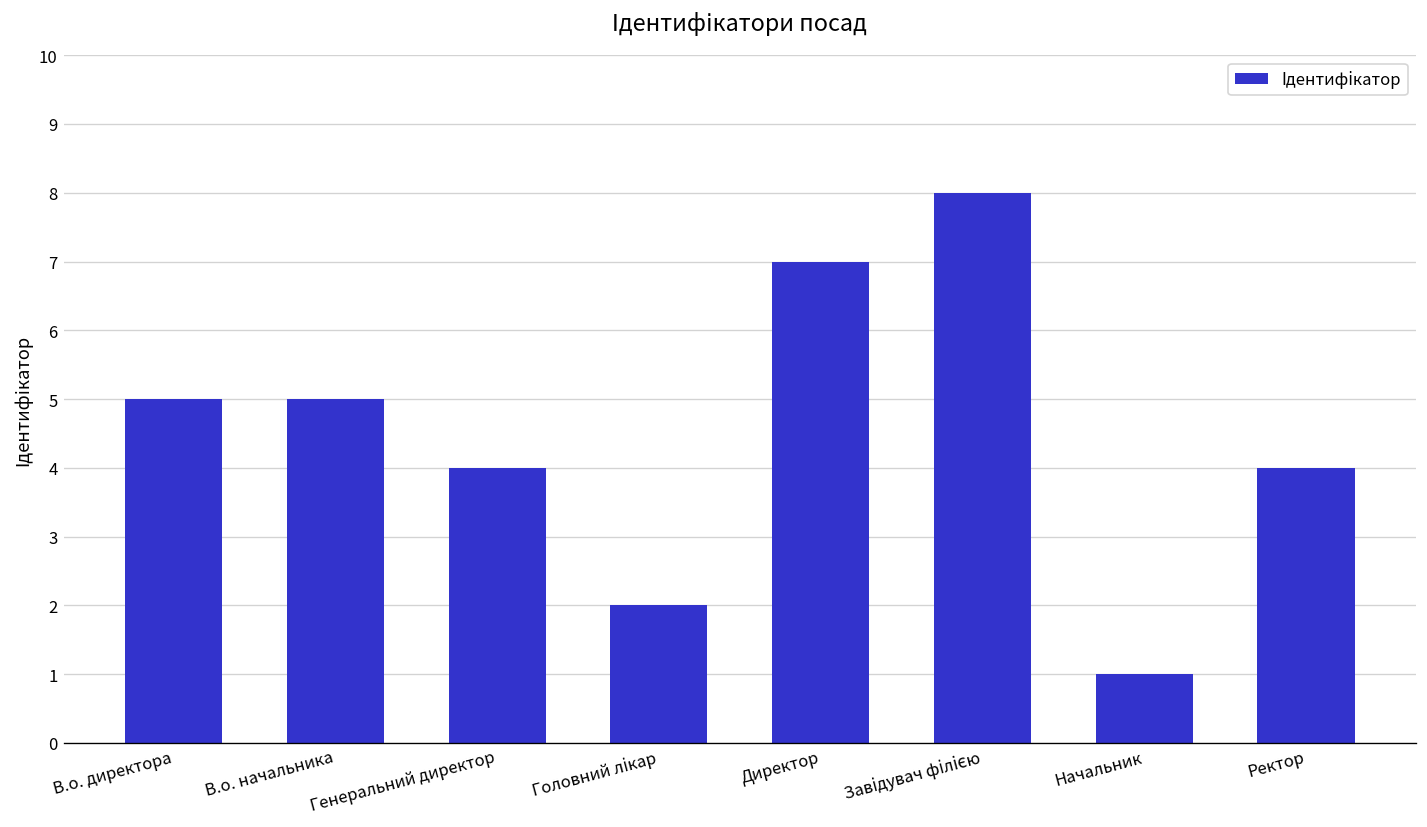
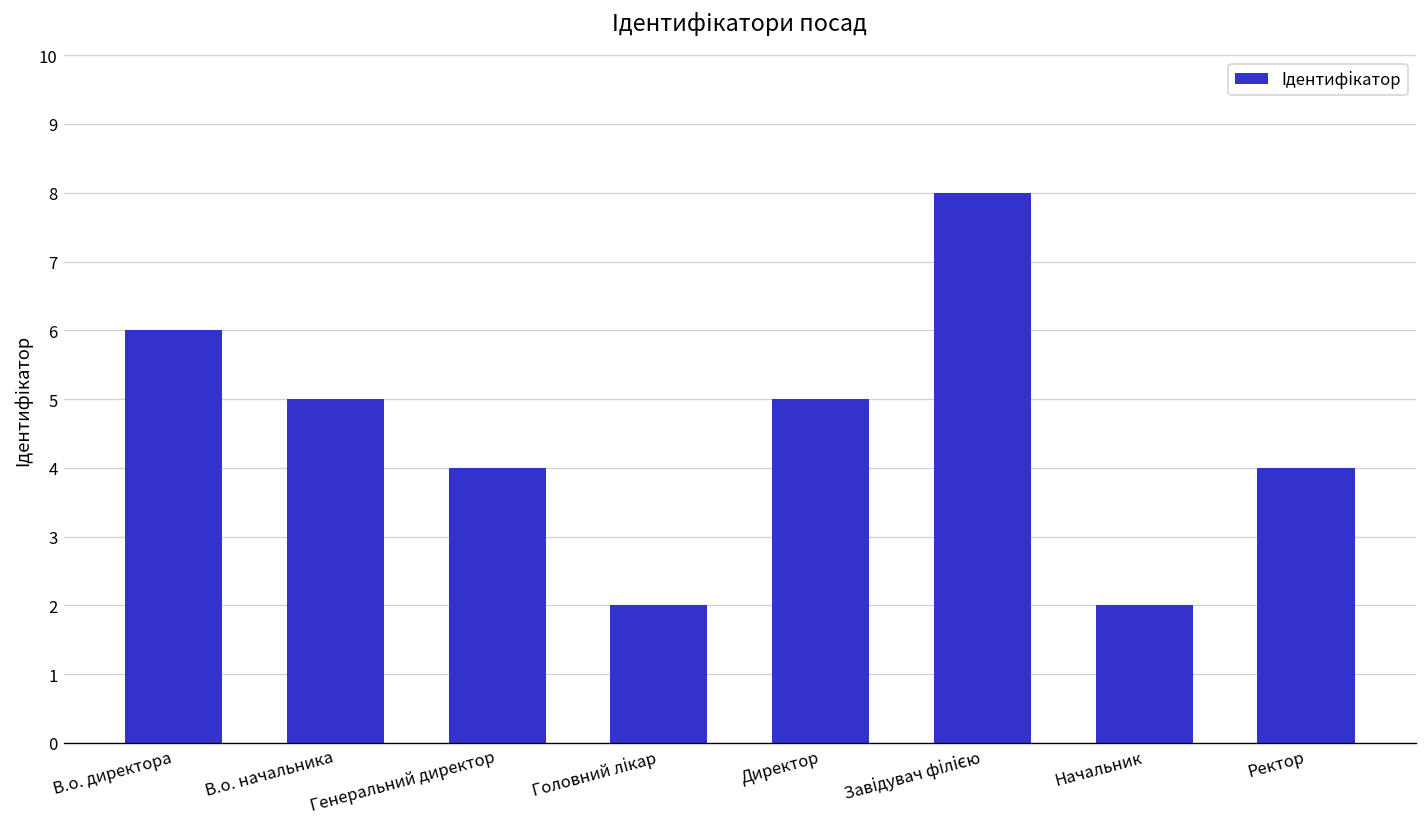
В.о. директора: 5 -> 6
Директор: 7 -> 5
Начальник: 1 -> 2
